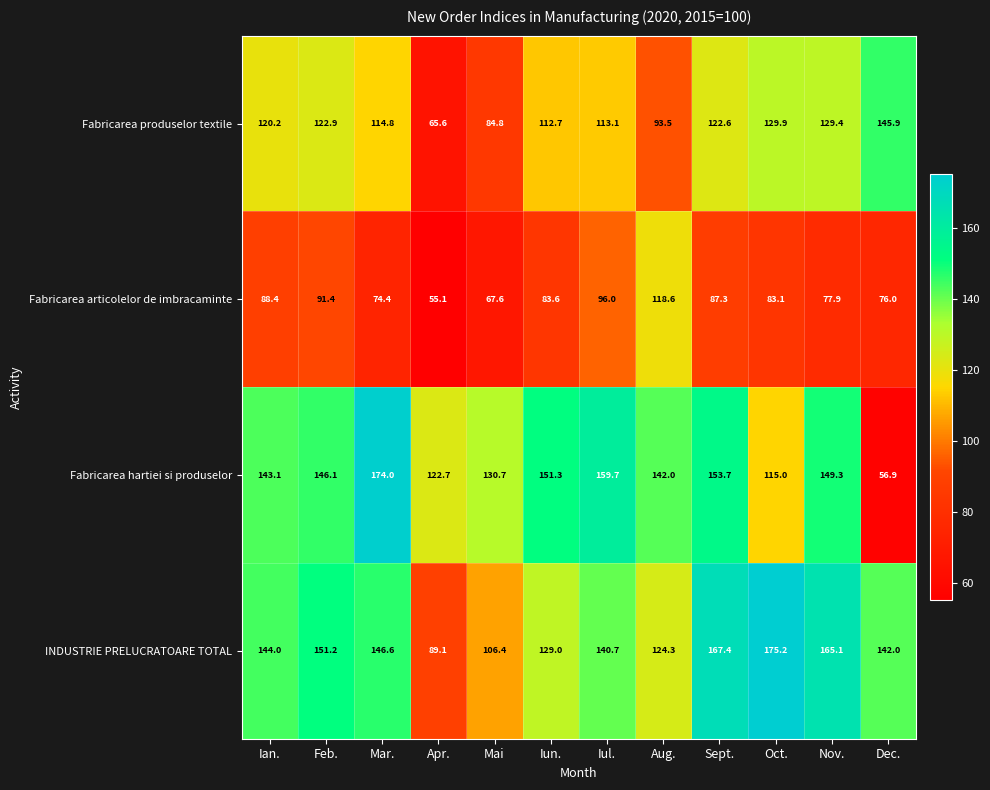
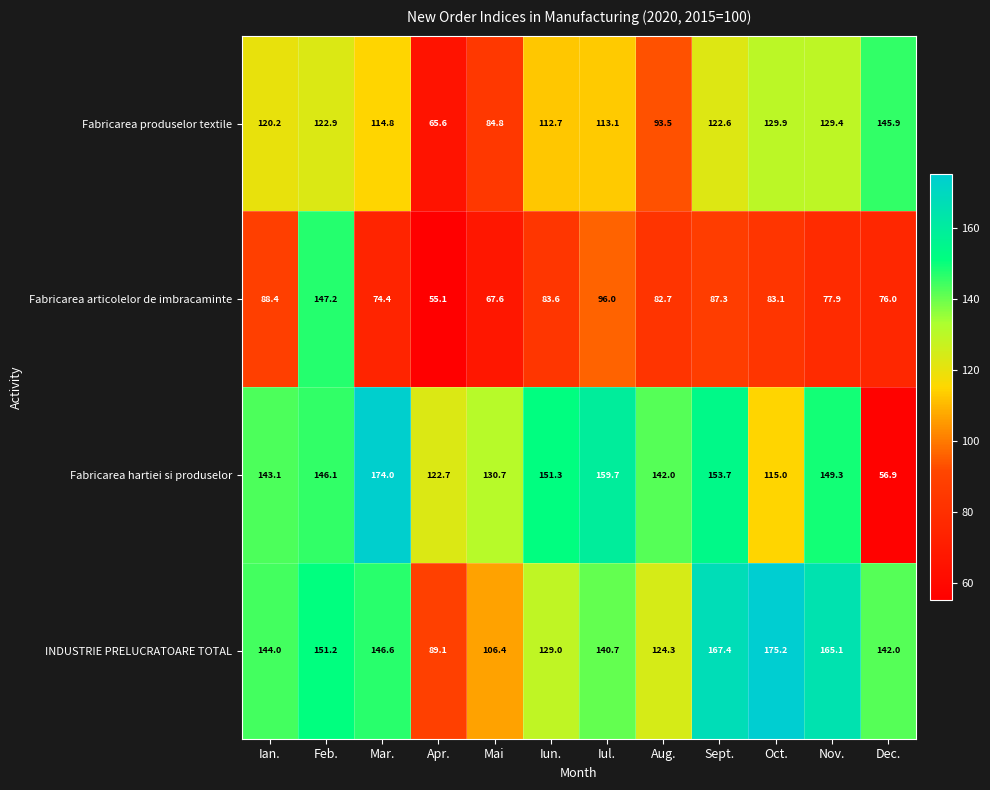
Fabricarea articolelor de imbracaminte, Feb.: 91.4 -> 147.2
Fabricarea articolelor de imbracaminte, Aug.: 118.6 -> 82.7
